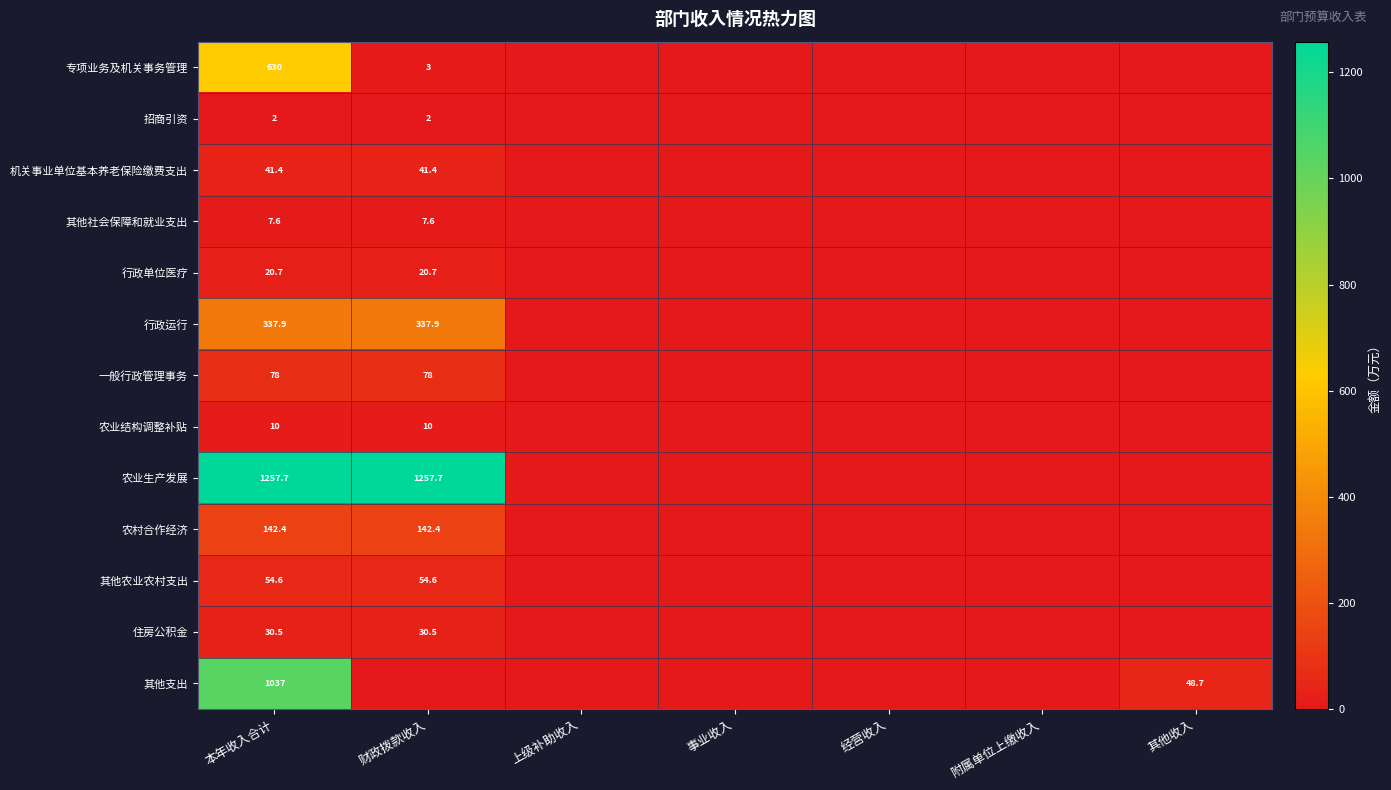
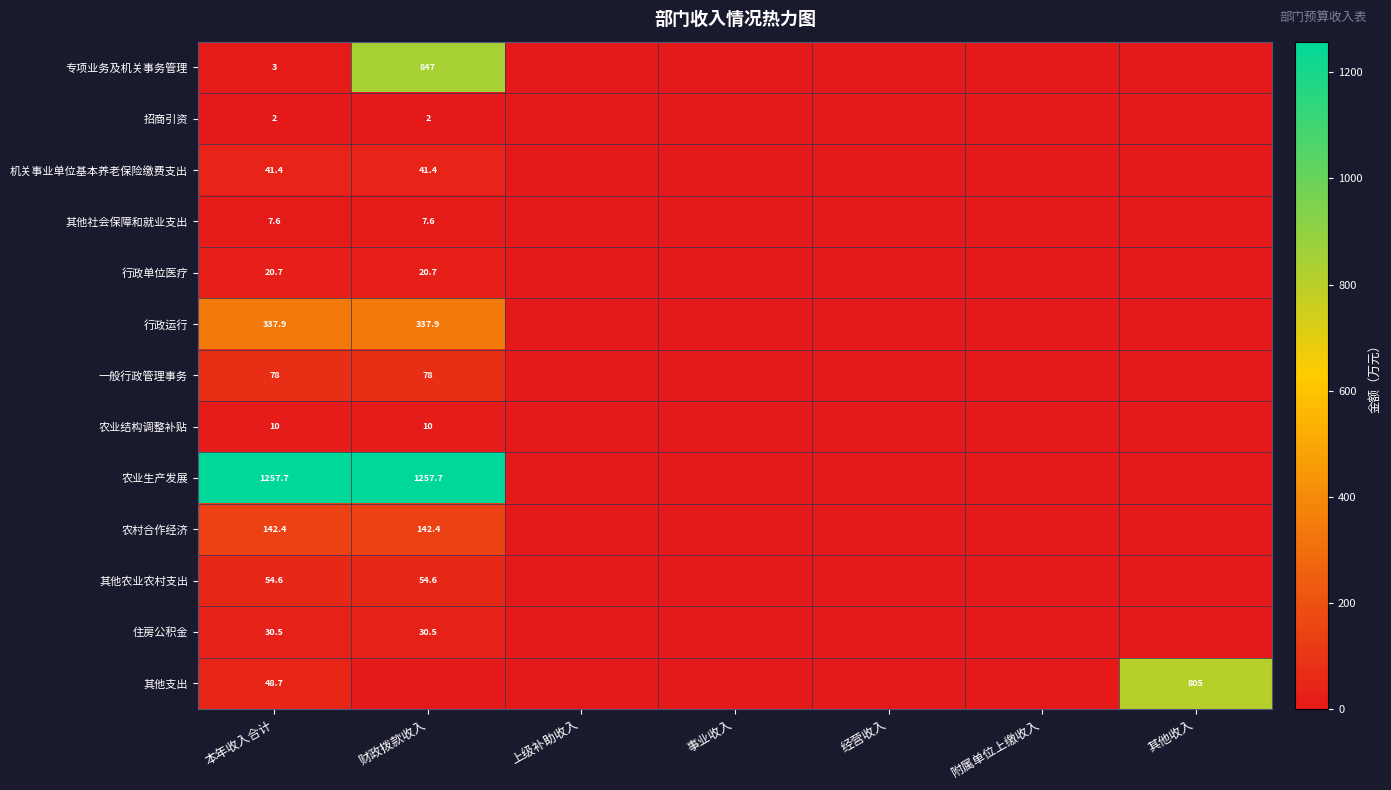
专项业务及机关事务管理, 本年收入合计: 630 -> 3
专项业务及机关事务管理, 财政拨款收入: 3 -> 847
其他支出, 本年收入合计: 1037 -> 48.7
其他支出, 其他收入: 48.7 -> 805
